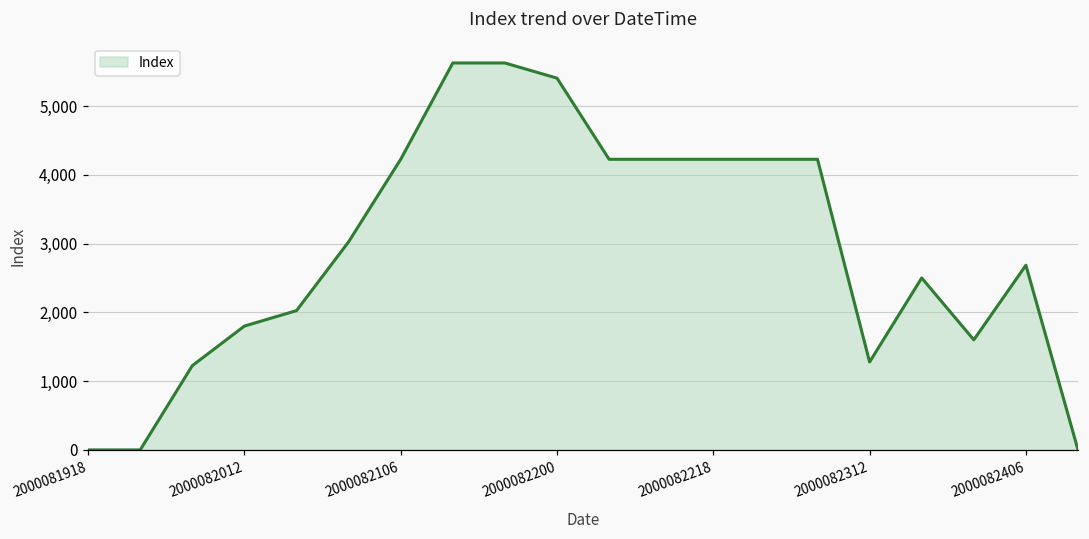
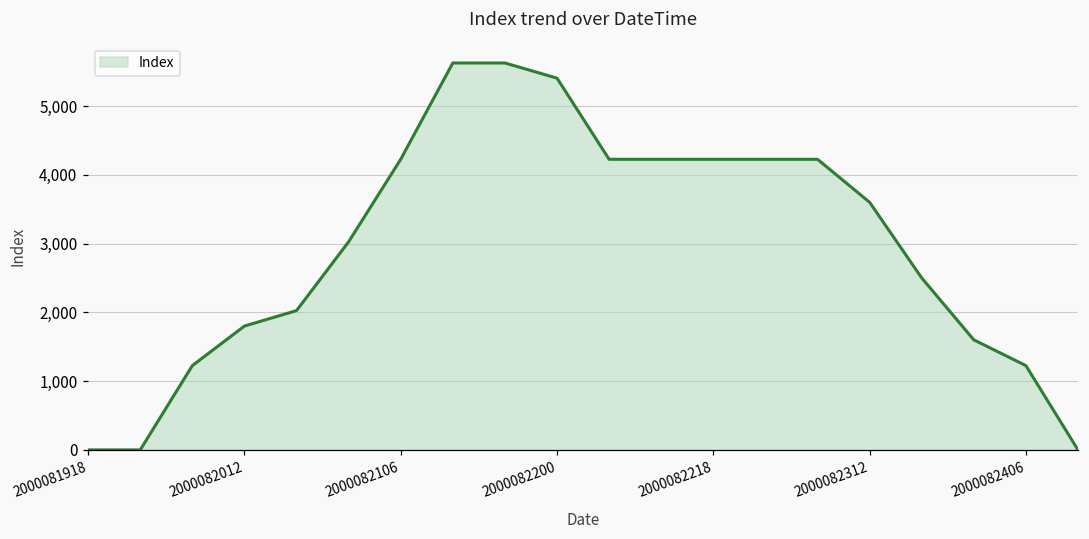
2000082312: 1,300 -> 3,600
2000082406: 2,700 -> 1,200
